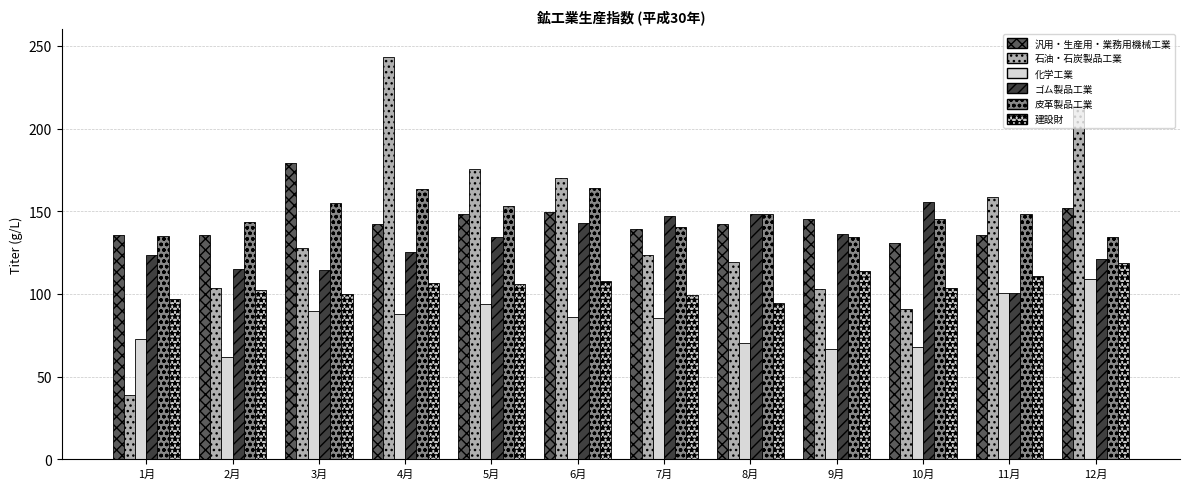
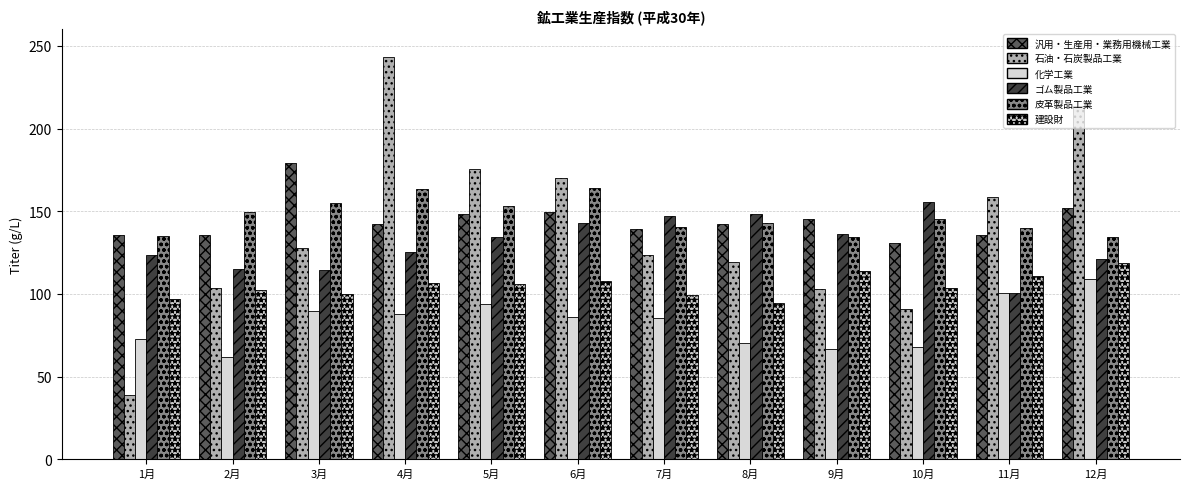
皮革製品工業, 2月: 143 -> 149
皮革製品工業, 8月: 148 -> 143
皮革製品工業, 11月: 148 -> 140
